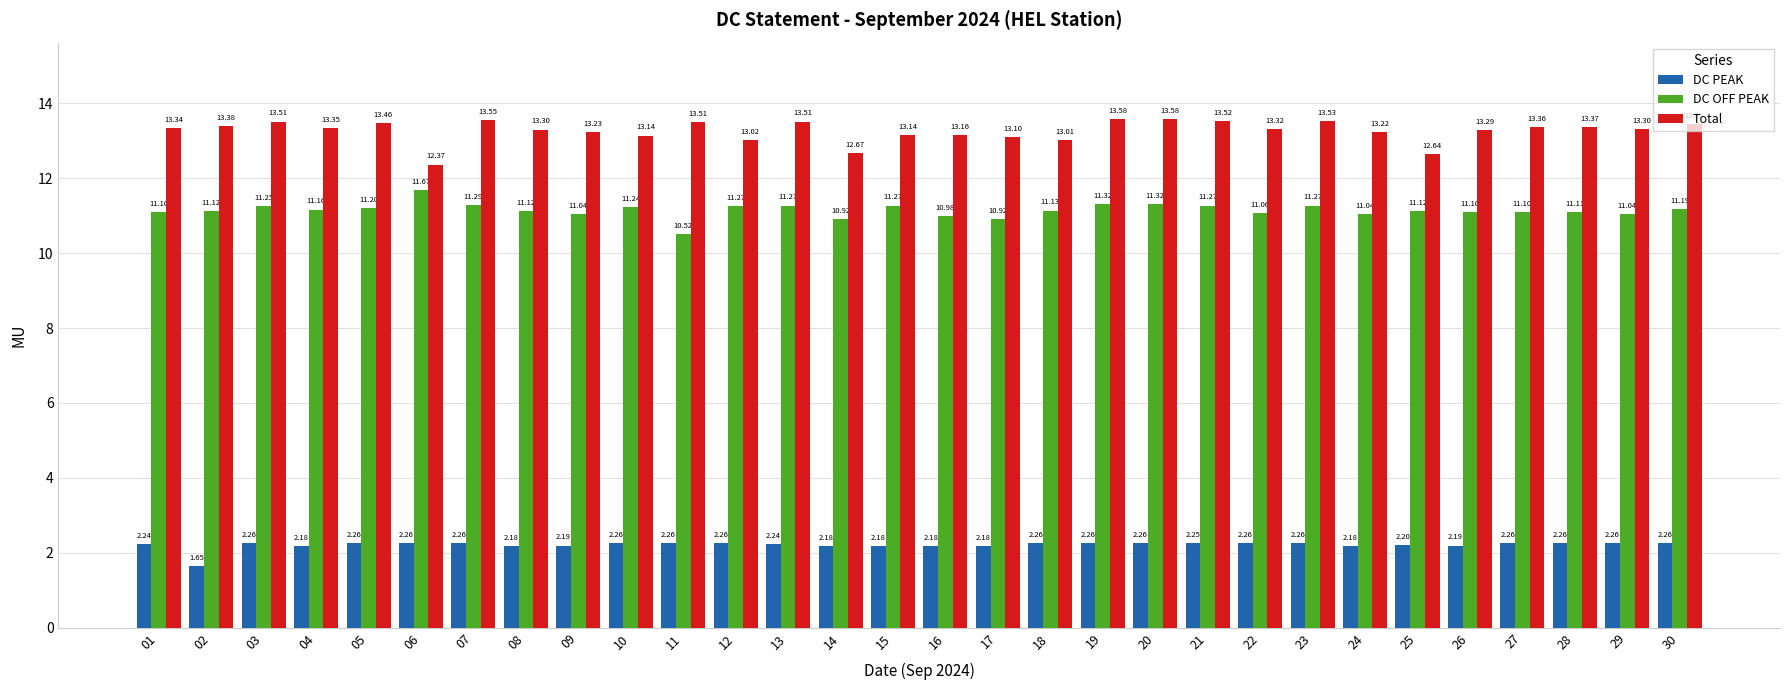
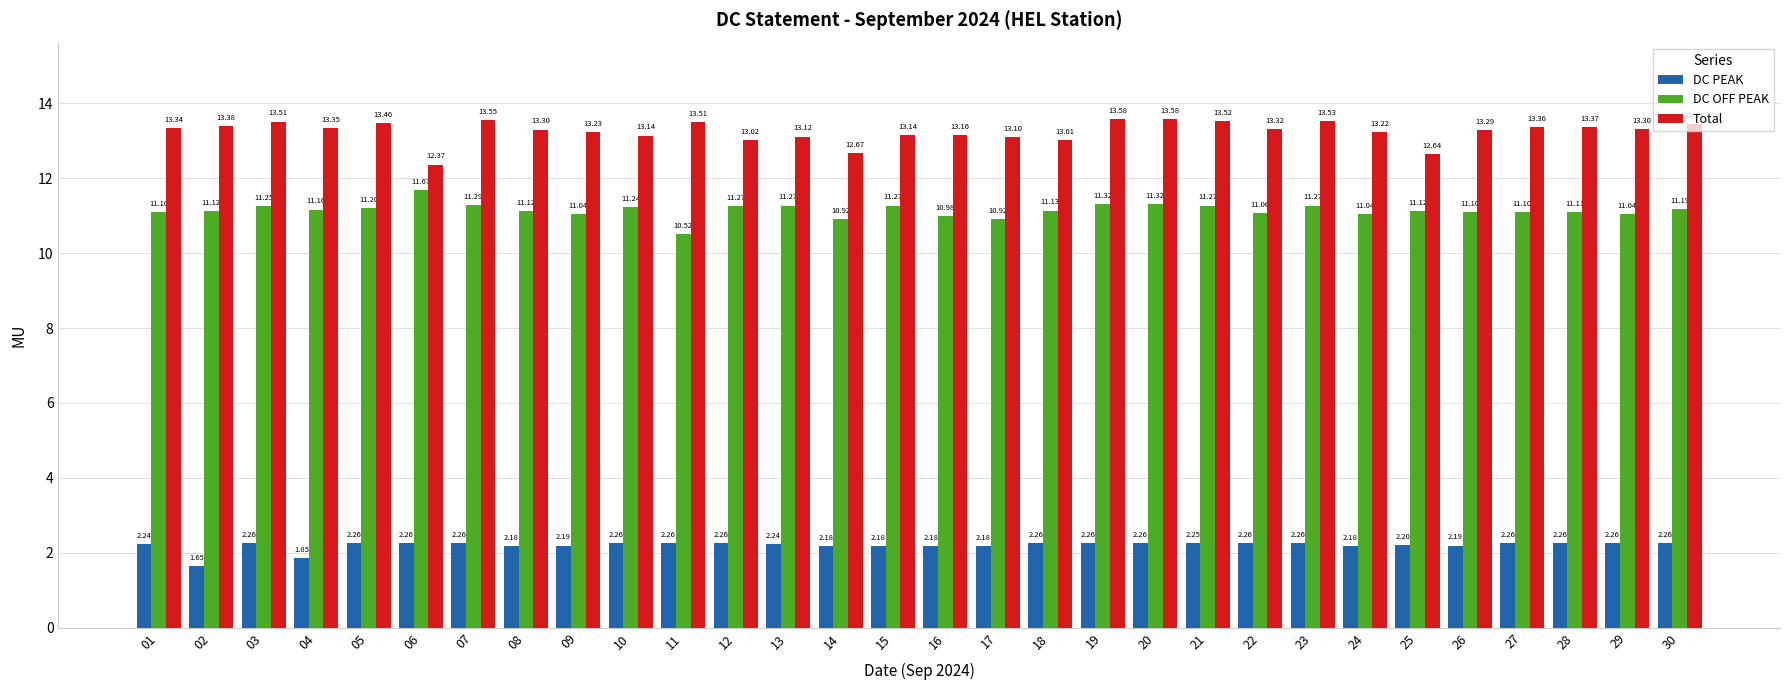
DC PEAK, 04: 2.18 -> 1.85
Total, 13: 13.51 -> 13.12
